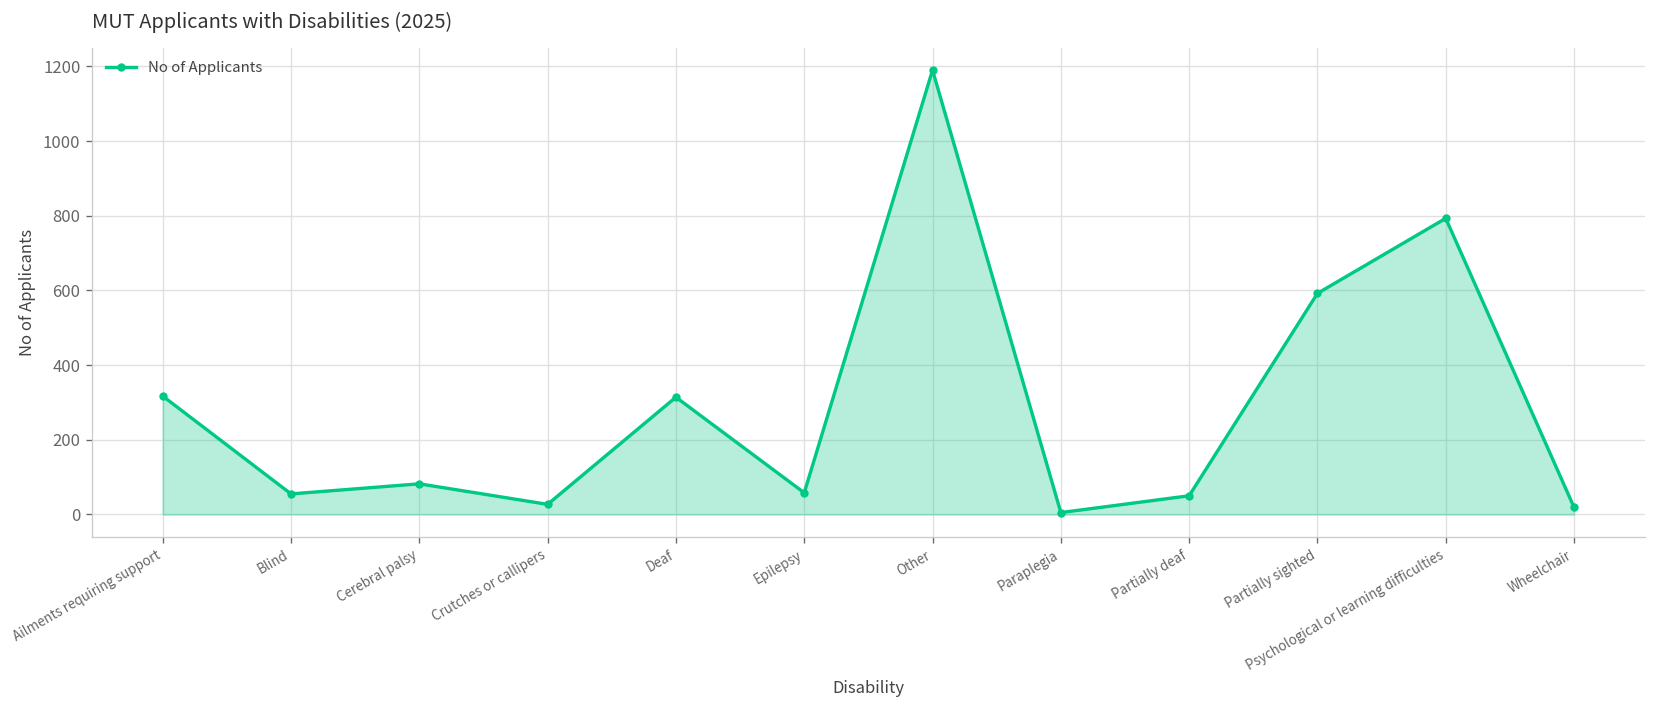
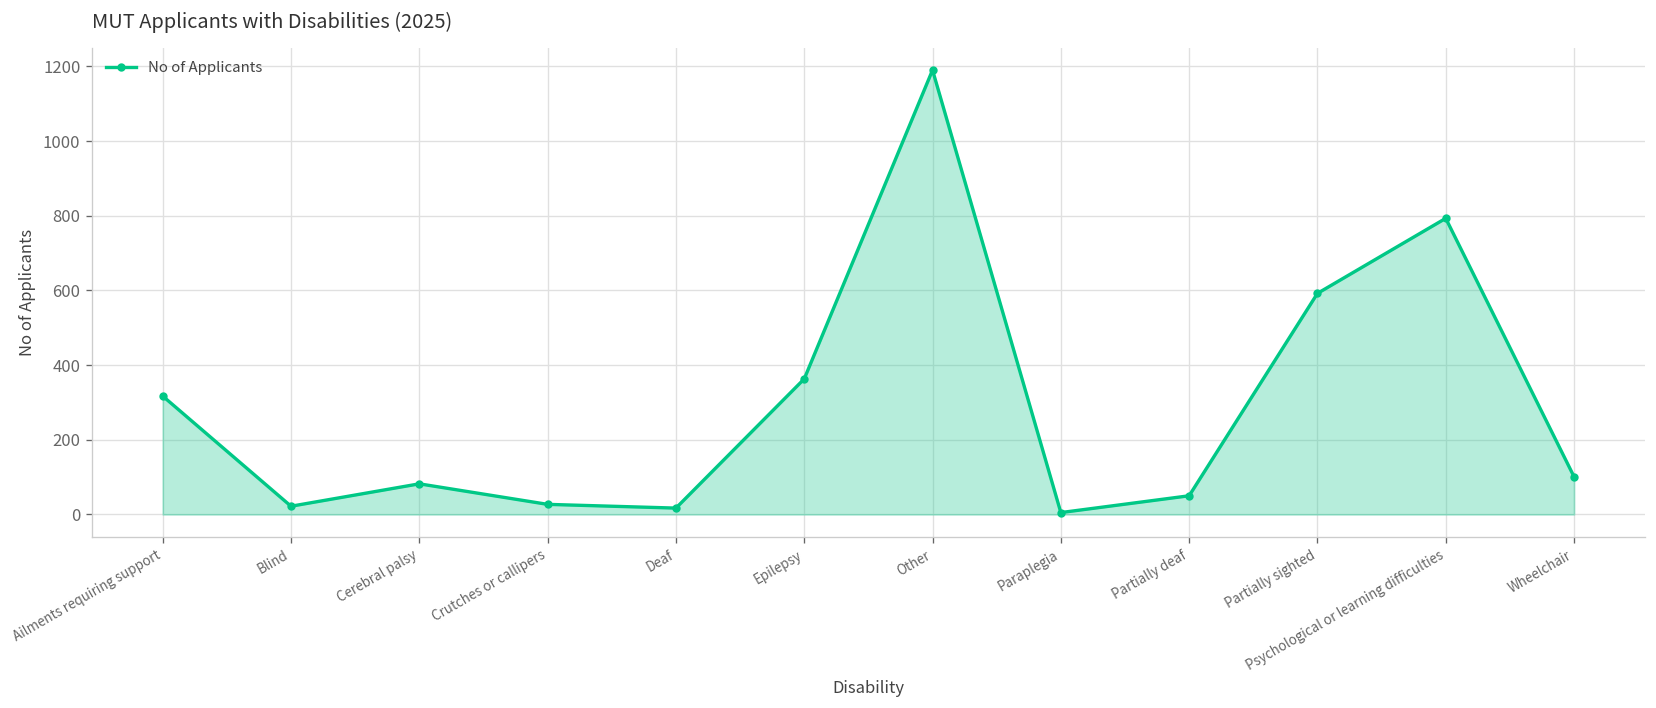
Blind: 60 -> 20
Deaf: 310 -> 20
Epilepsy: 60 -> 360
Wheelchair: 20 -> 100
